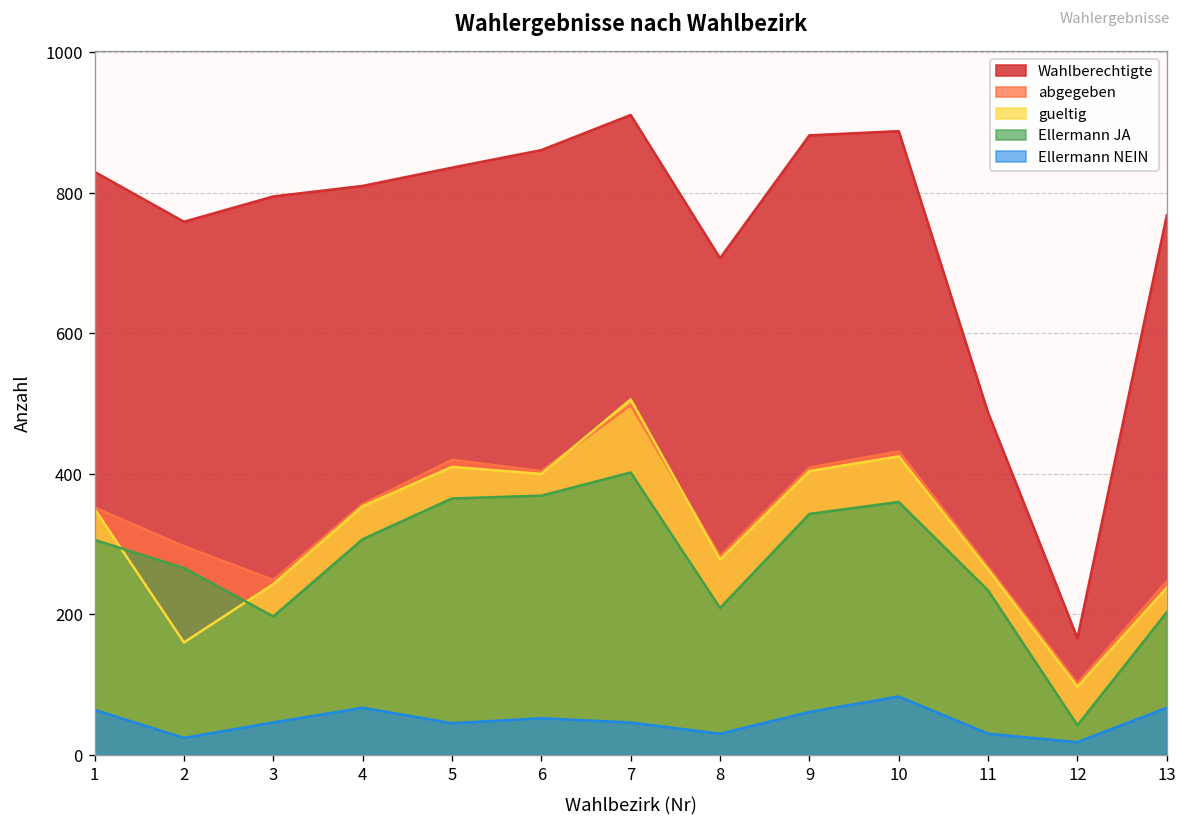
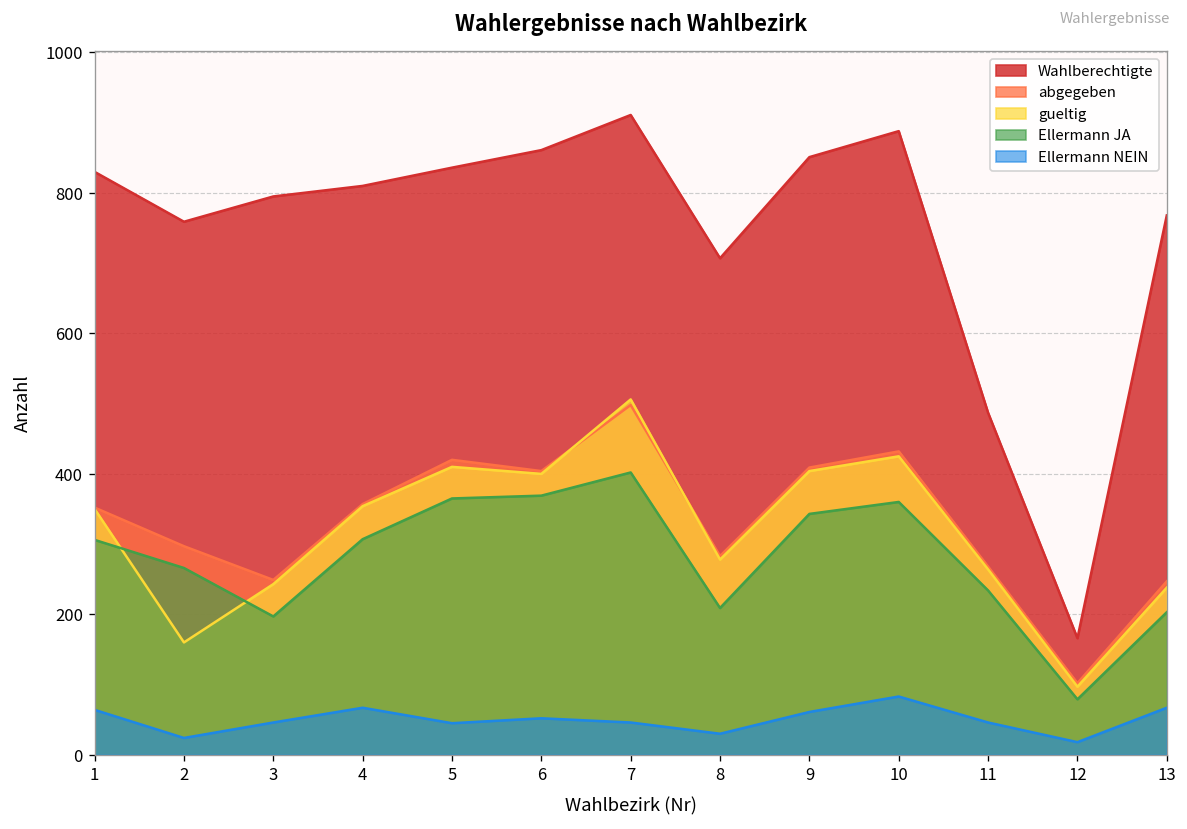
Wahlberechtigte, 9: 880 -> 850
Ellermann NEIN, 11: 30 -> 50
Ellermann JA, 12: 40 -> 80
